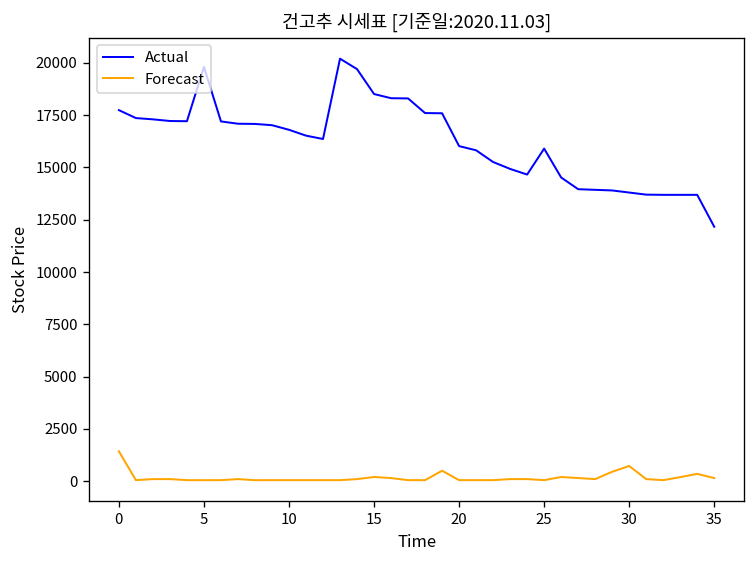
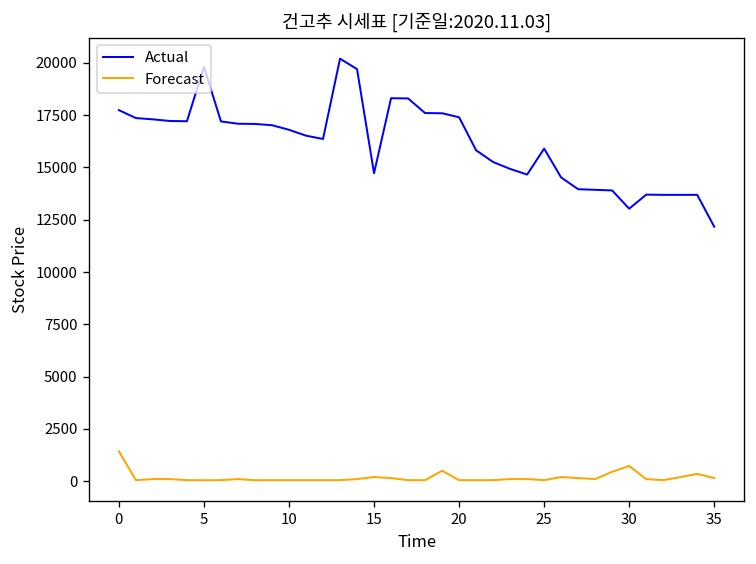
Actual, 15: 18500 -> 14700
Actual, 20: 16000 -> 17400
Actual, 30: 13800 -> 13000
